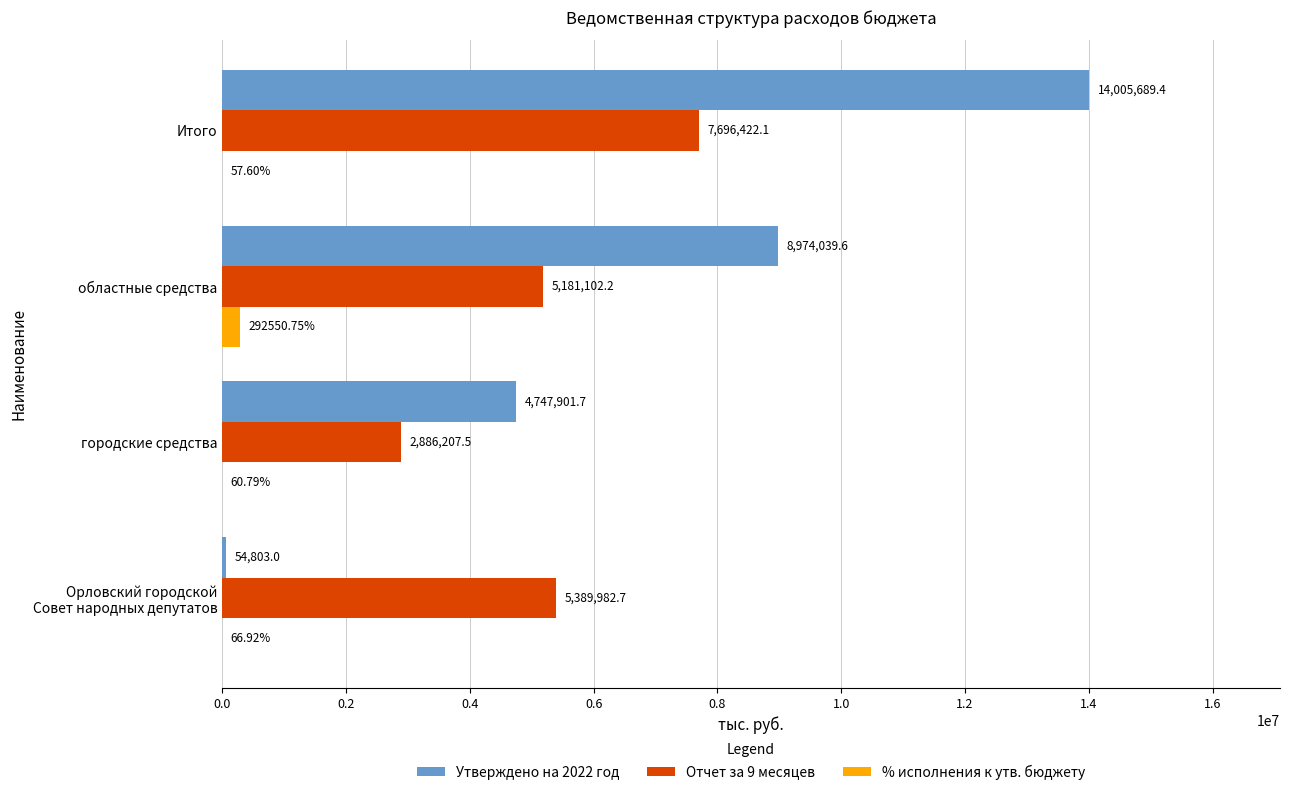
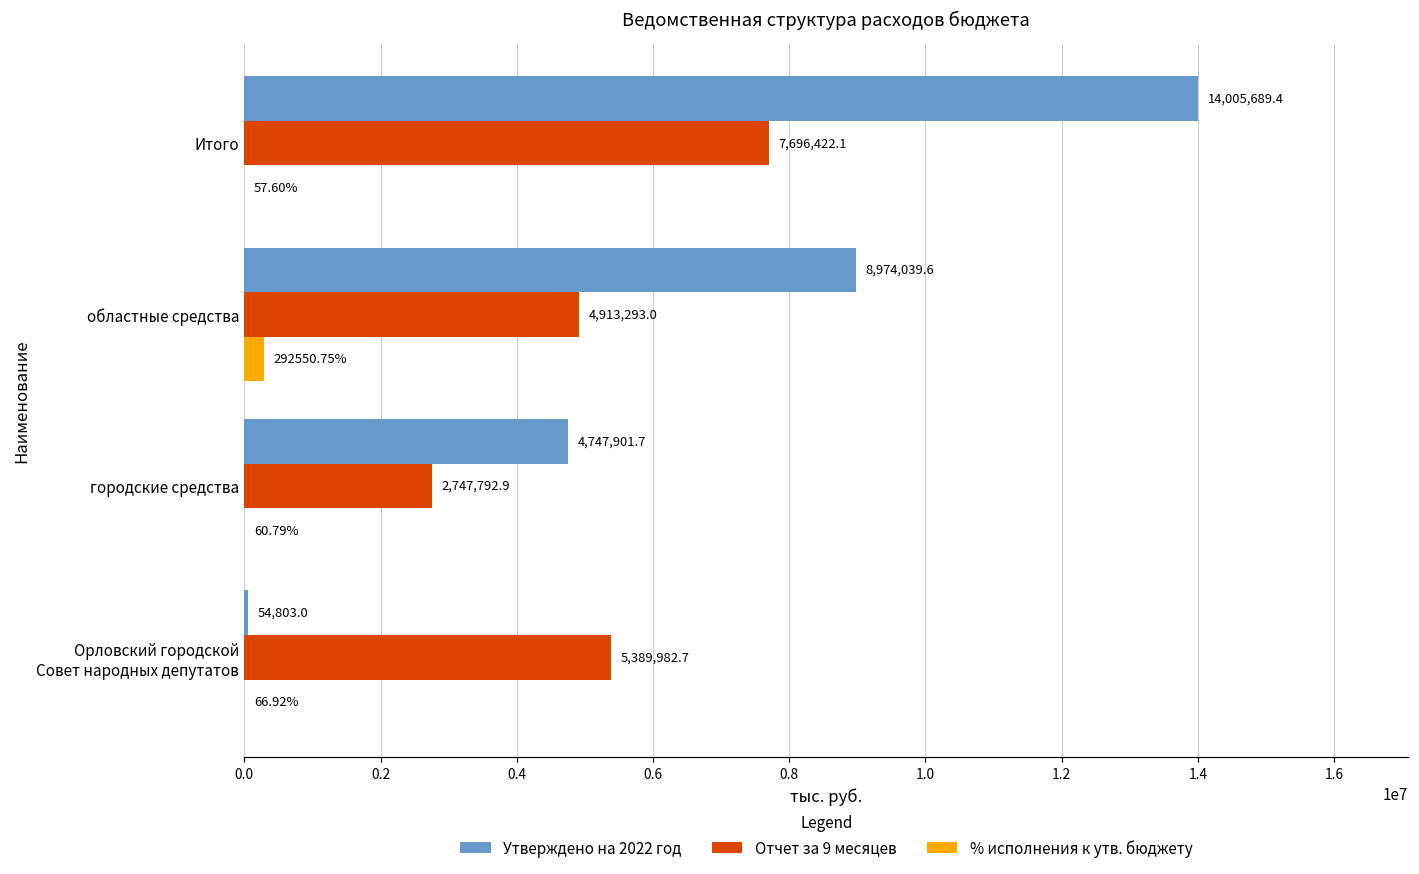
Отчет за 9 месяцев, областные средства: 5,181,102.2 -> 4,913,293.0
Отчет за 9 месяцев, городские средства: 2,886,207.5 -> 2,747,792.9
